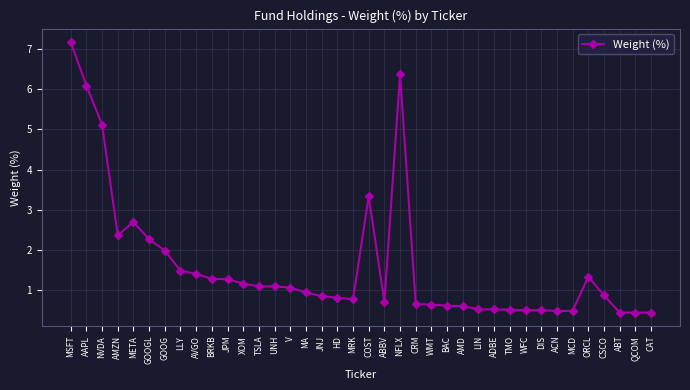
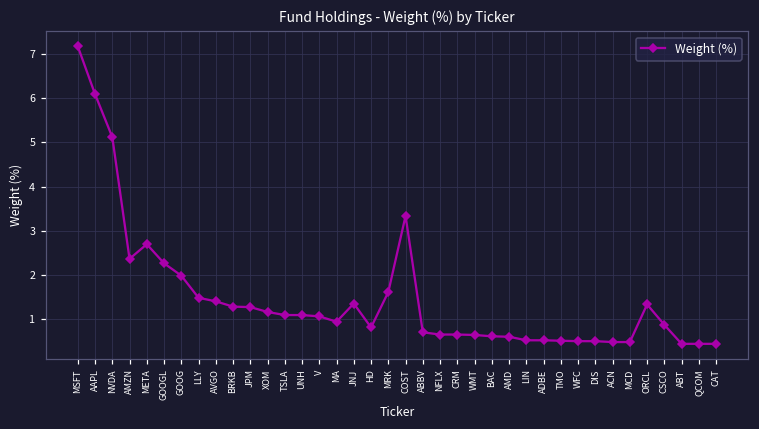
JNJ: 0.9 -> 1.4
MRK: 0.8 -> 1.6
NFLX: 6.4 -> 0.7
